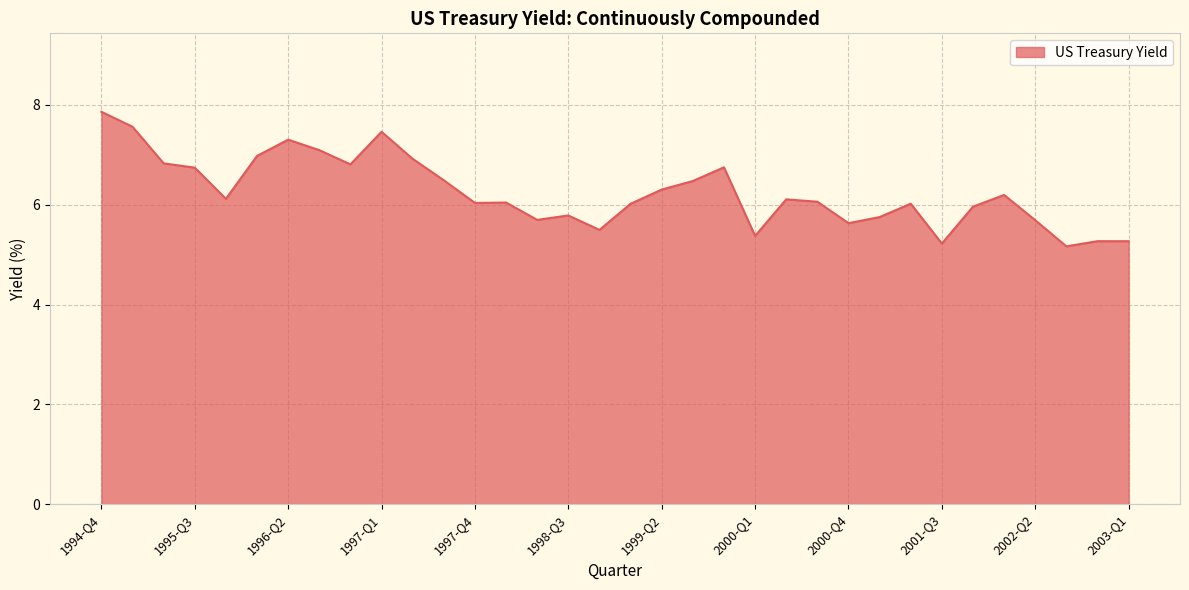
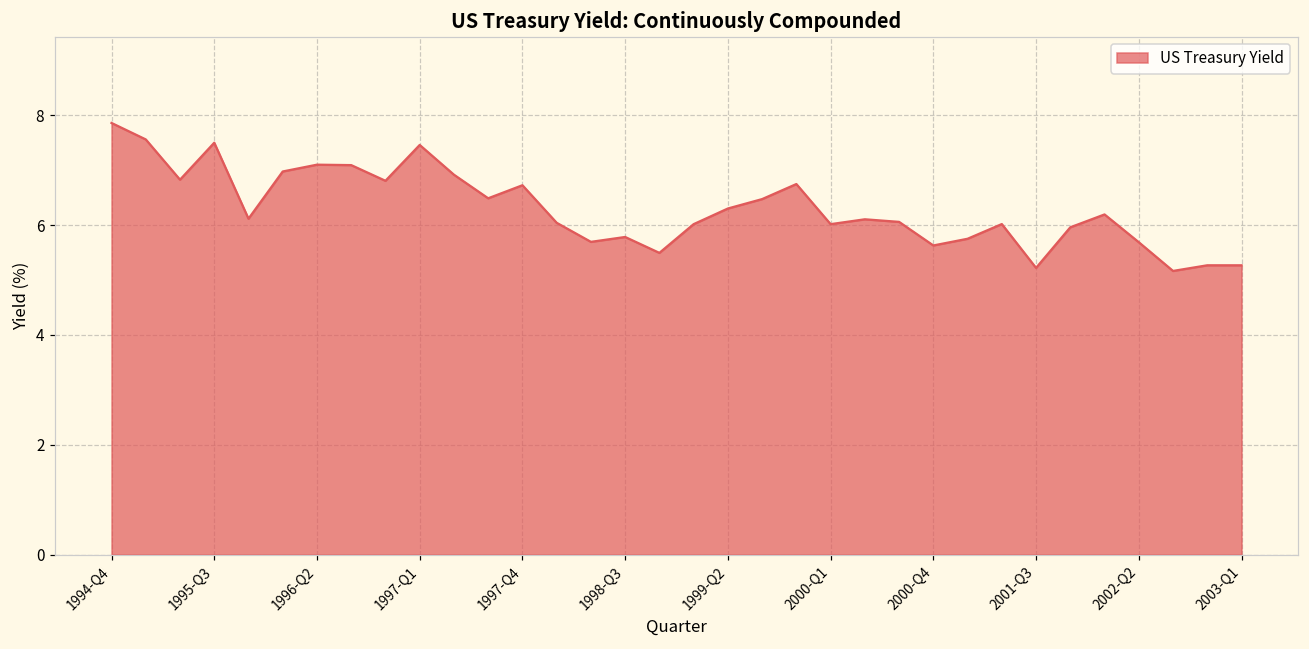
1995-Q3: 6.7 -> 7.5
1996-Q2: 7.3 -> 7.1
1997-Q4: 6.0 -> 6.7
2000-Q1: 5.4 -> 6.0
